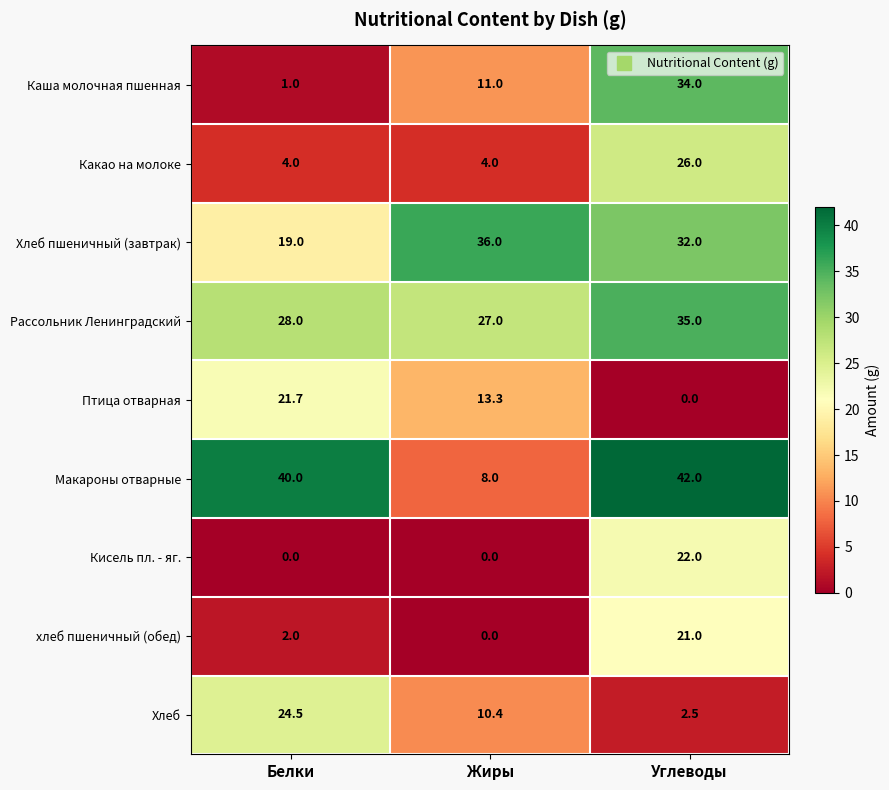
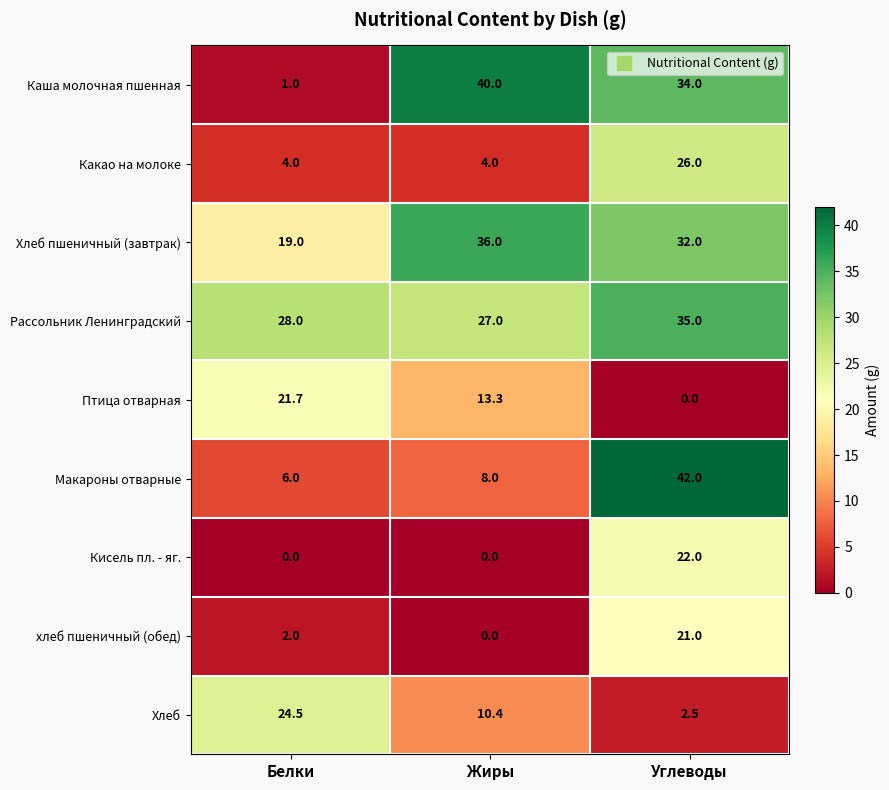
Каша молочная пшенная, Жиры: 11.0 -> 40.0
Макароны отварные, Белки: 40.0 -> 6.0
